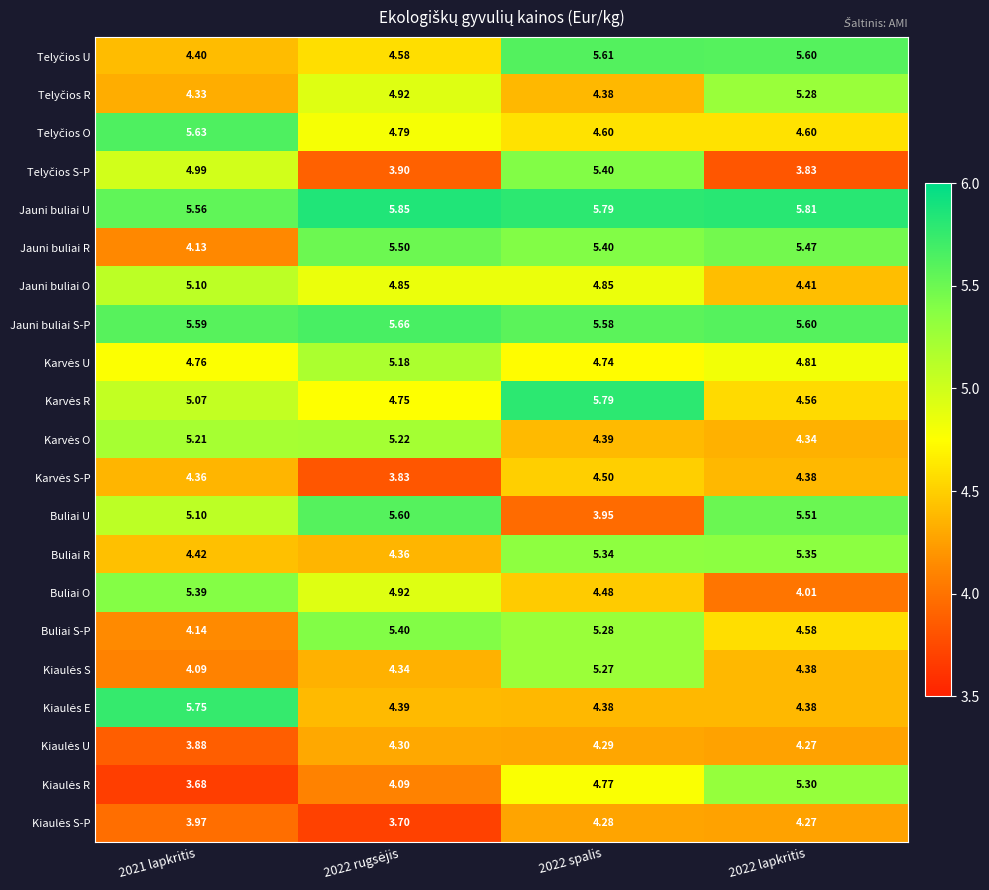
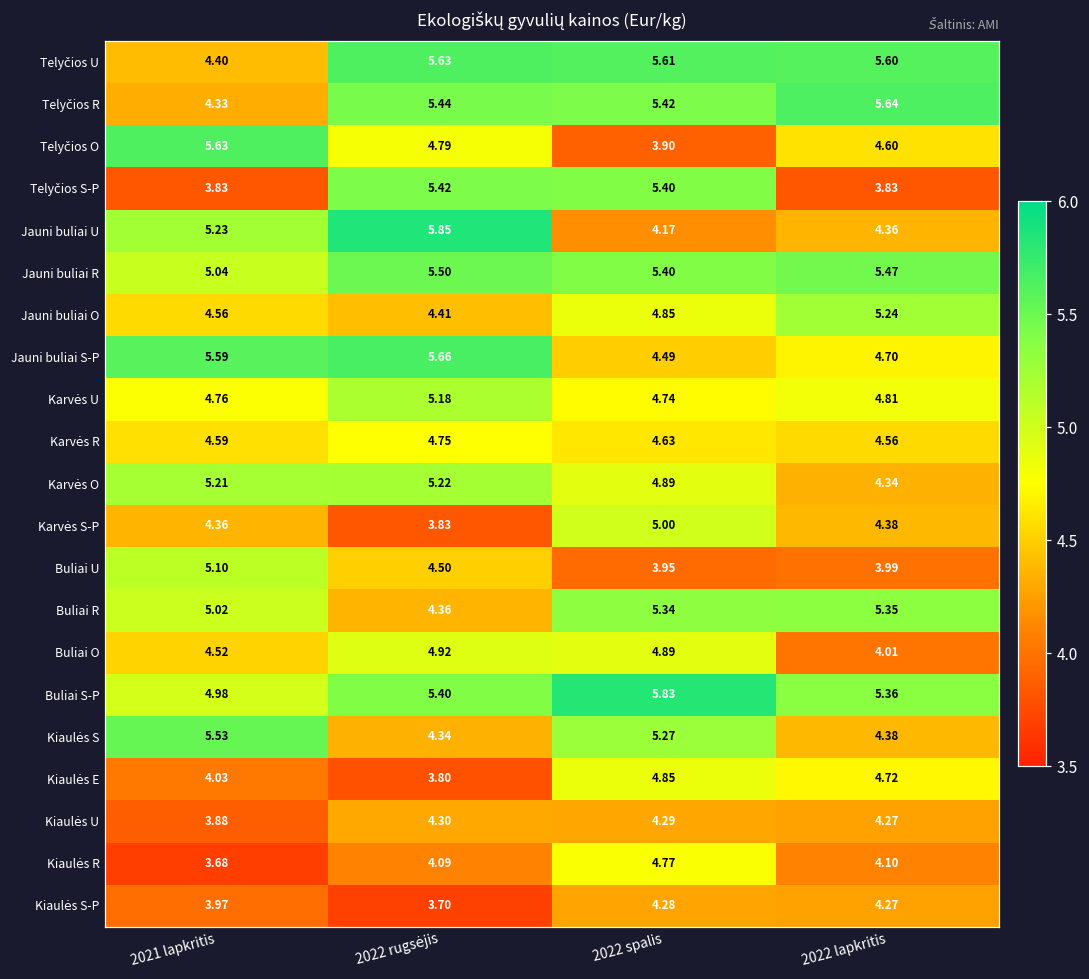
Telyčios U, 2022 rugsėjis: 4.58 -> 5.63
Telyčios R, 2022 rugsėjis: 4.92 -> 5.44
Telyčios R, 2022 spalis: 4.38 -> 5.42
Telyčios R, 2022 lapkritis: 5.28 -> 5.64
Telyčios O, 2022 spalis: 4.60 -> 3.90
Telyčios S-P, 2021 lapkritis: 4.99 -> 3.83
Telyčios S-P, 2022 rugsėjis: 3.90 -> 5.42
Jauni buliai U, 2021 lapkritis: 5.56 -> 5.23
Jauni buliai U, 2022 spalis: 5.79 -> 4.17
Jauni buliai U, 2022 lapkritis: 5.81 -> 4.36
Jauni buliai R, 2021 lapkritis: 4.13 -> 5.04
Jauni buliai O, 2021 lapkritis: 5.10 -> 4.56
Jauni buliai O, 2022 rugsėjis: 4.85 -> 4.41
Jauni buliai O, 2022 lapkritis: 4.41 -> 5.24
Jauni buliai S-P, 2022 spalis: 5.58 -> 4.49
Jauni buliai S-P, 2022 lapkritis: 5.60 -> 4.70
Karvės R, 2021 lapkritis: 5.07 -> 4.59
Karvės R, 2022 spalis: 5.79 -> 4.63
Karvės O, 2022 spalis: 4.39 -> 4.89
Karvės S-P, 2022 spalis: 4.50 -> 5.00
Buliai U, 2022 rugsėjis: 5.60 -> 4.50
Buliai U, 2022 lapkritis: 5.51 -> 3.99
Buliai R, 2021 lapkritis: 4.42 -> 5.02
Buliai O, 2021 lapkritis: 5.39 -> 4.52
Buliai O, 2022 spalis: 4.48 -> 4.89
Buliai S-P, 2021 lapkritis: 4.14 -> 4.98
Buliai S-P, 2022 spalis: 5.28 -> 5.83
Buliai S-P, 2022 lapkritis: 4.58 -> 5.36
Kiaulės S, 2021 lapkritis: 4.09 -> 5.53
Kiaulės E, 2021 lapkritis: 5.75 -> 4.03
Kiaulės E, 2022 rugsėjis: 4.39 -> 3.80
Kiaulės E, 2022 spalis: 4.38 -> 4.85
Kiaulės E, 2022 lapkritis: 4.38 -> 4.72
Kiaulės R, 2022 lapkritis: 5.30 -> 4.10
